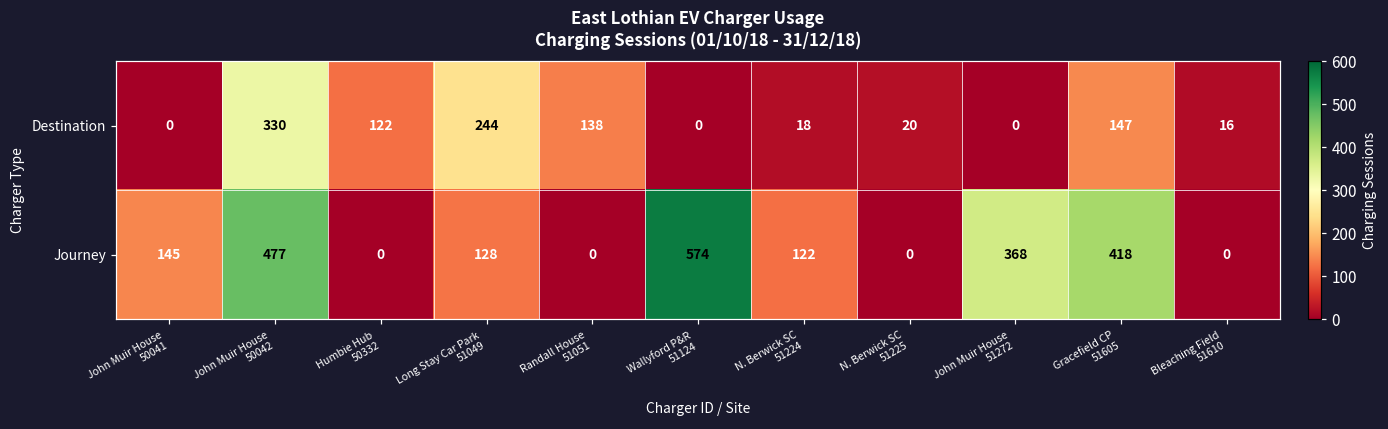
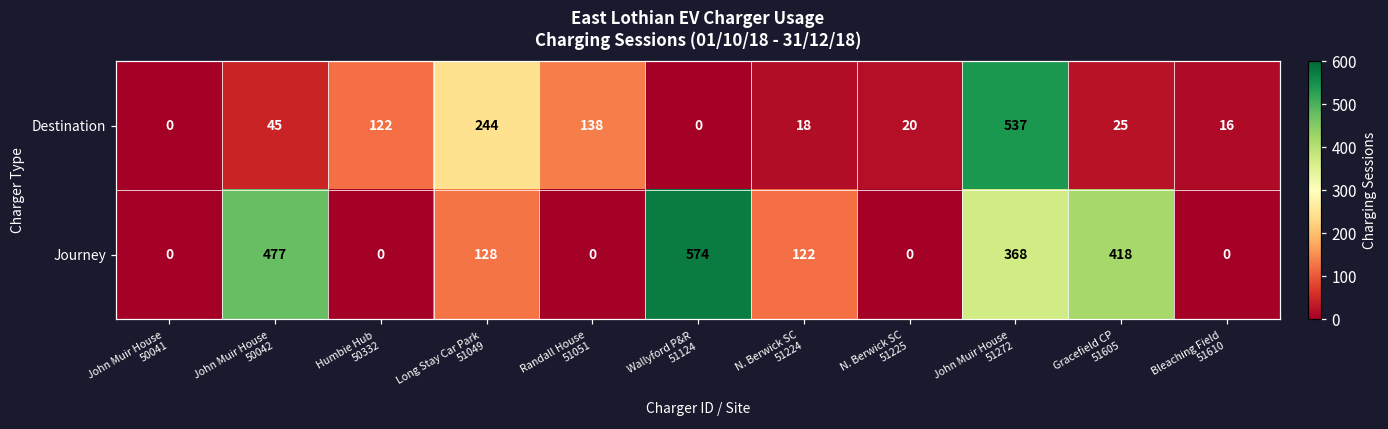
Destination, John Muir House 50042: 330 -> 45
Destination, John Muir House 51272: 0 -> 537
Destination, Gracefield CP 51605: 147 -> 25
Journey, John Muir House 50041: 145 -> 0
